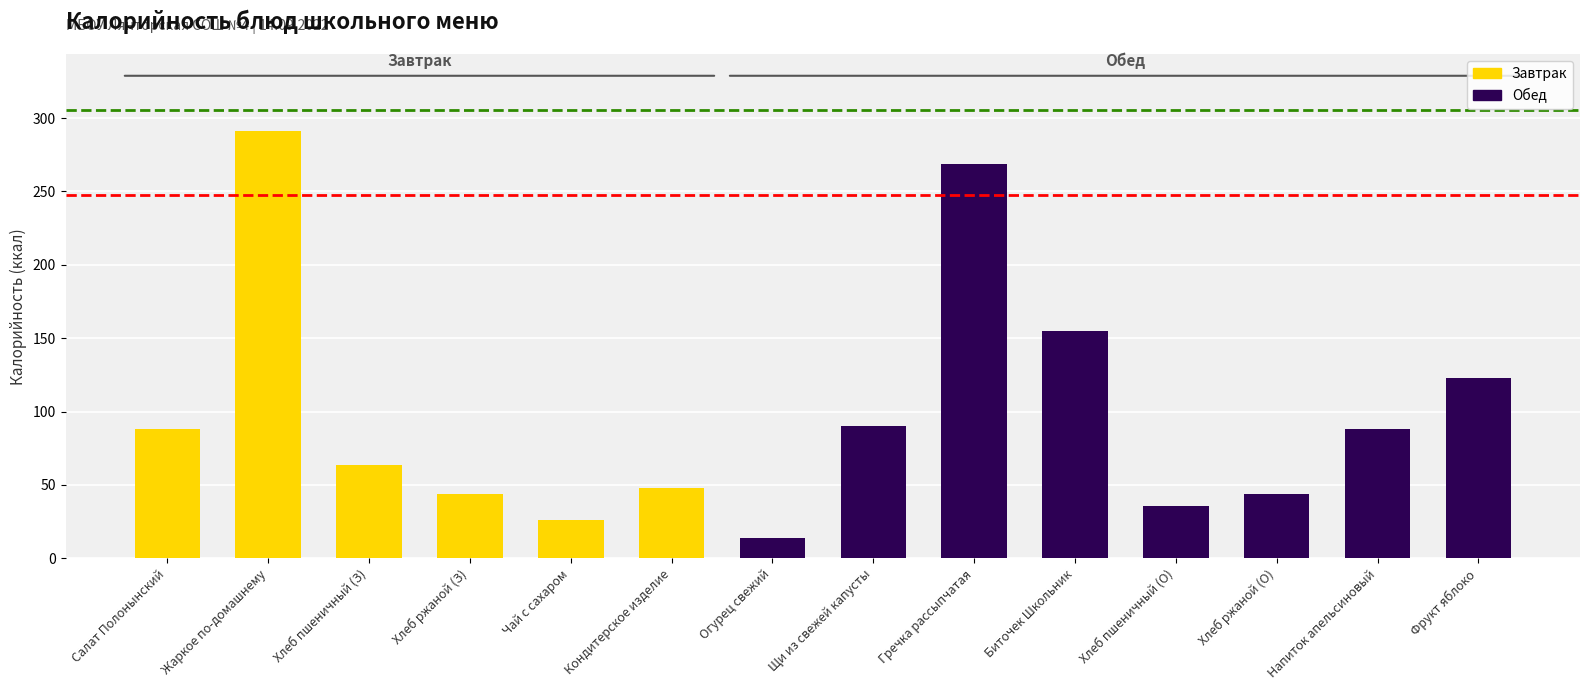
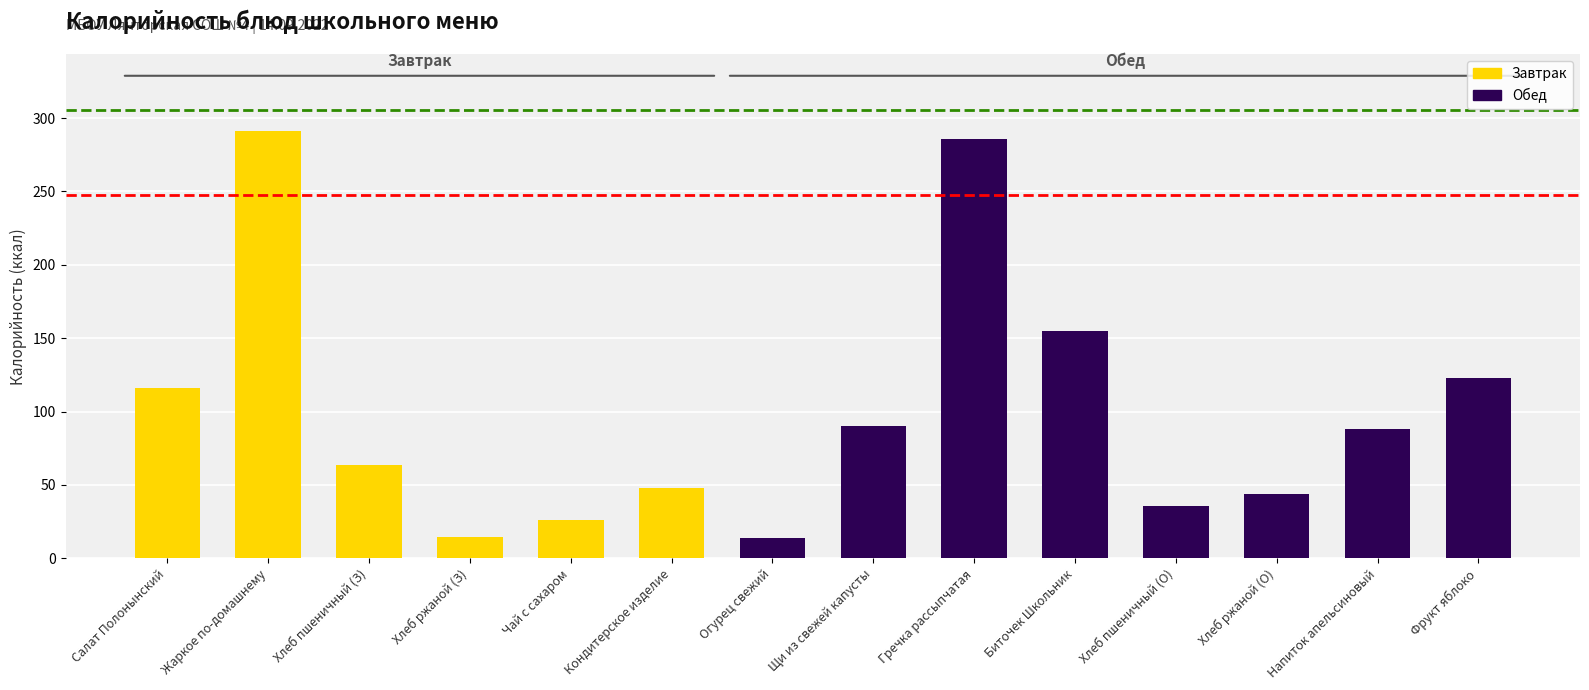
Салат Полонынский: 88 -> 116
Хлеб ржаной (З): 44 -> 15
Гречка рассыпчатая: 269 -> 286
